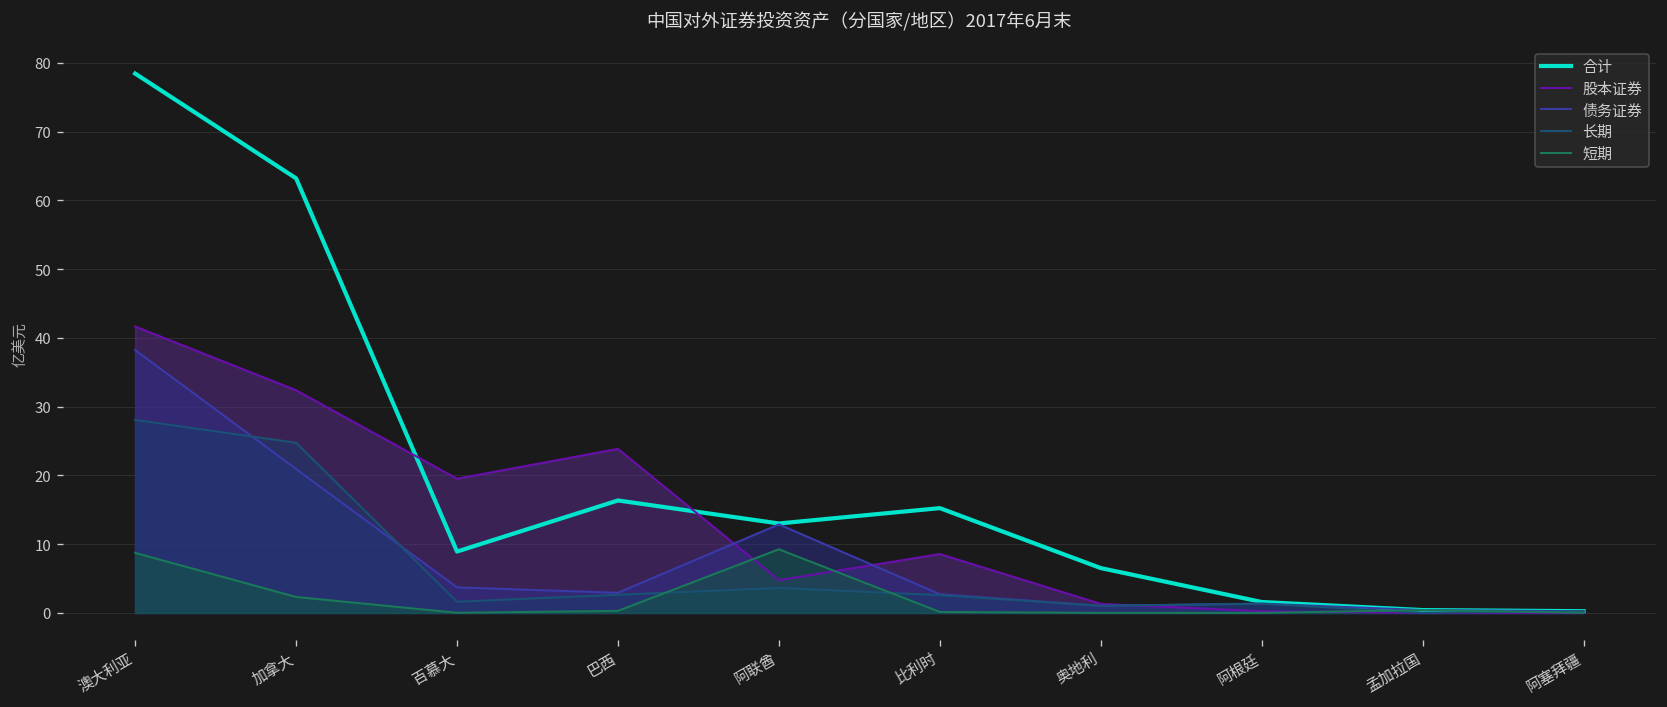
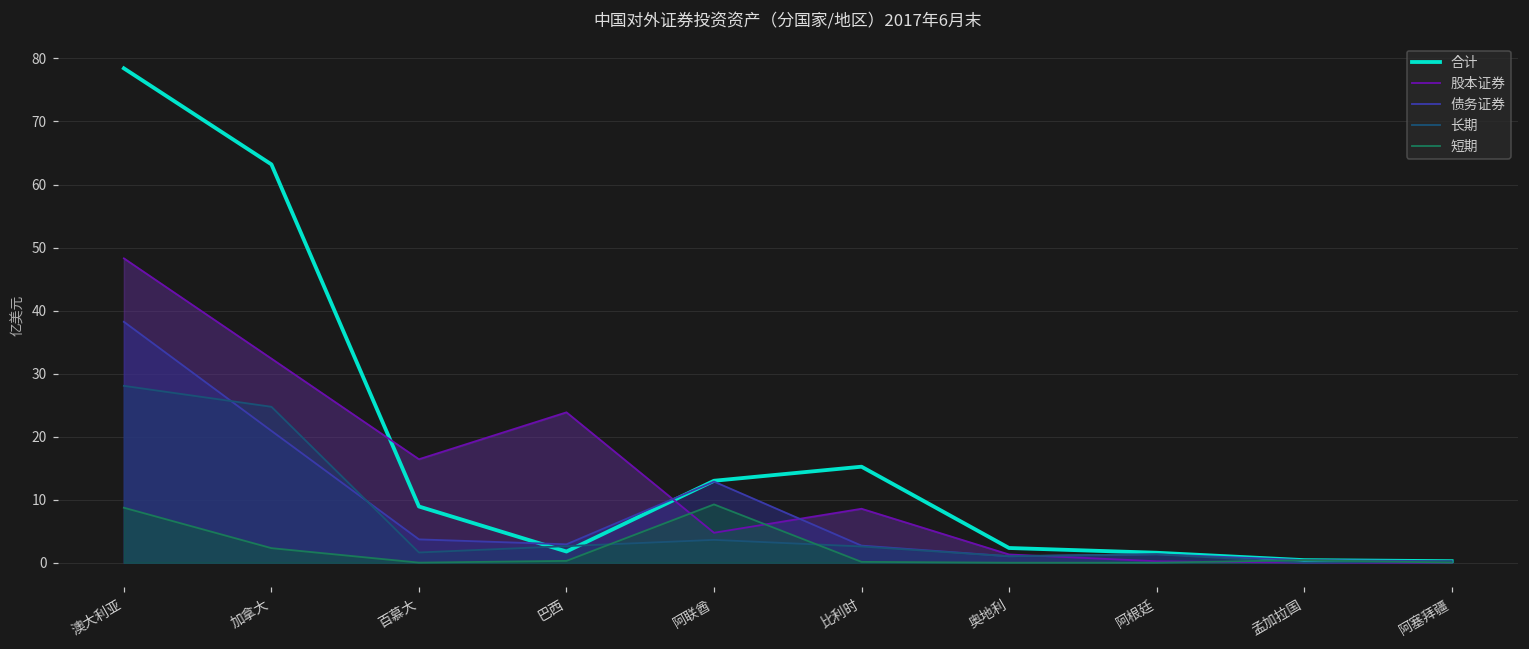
股本证券, 澳大利亚: 42 -> 48
股本证券, 百慕大: 20 -> 16
合计, 巴西: 16 -> 2
合计, 奥地利: 7 -> 2
